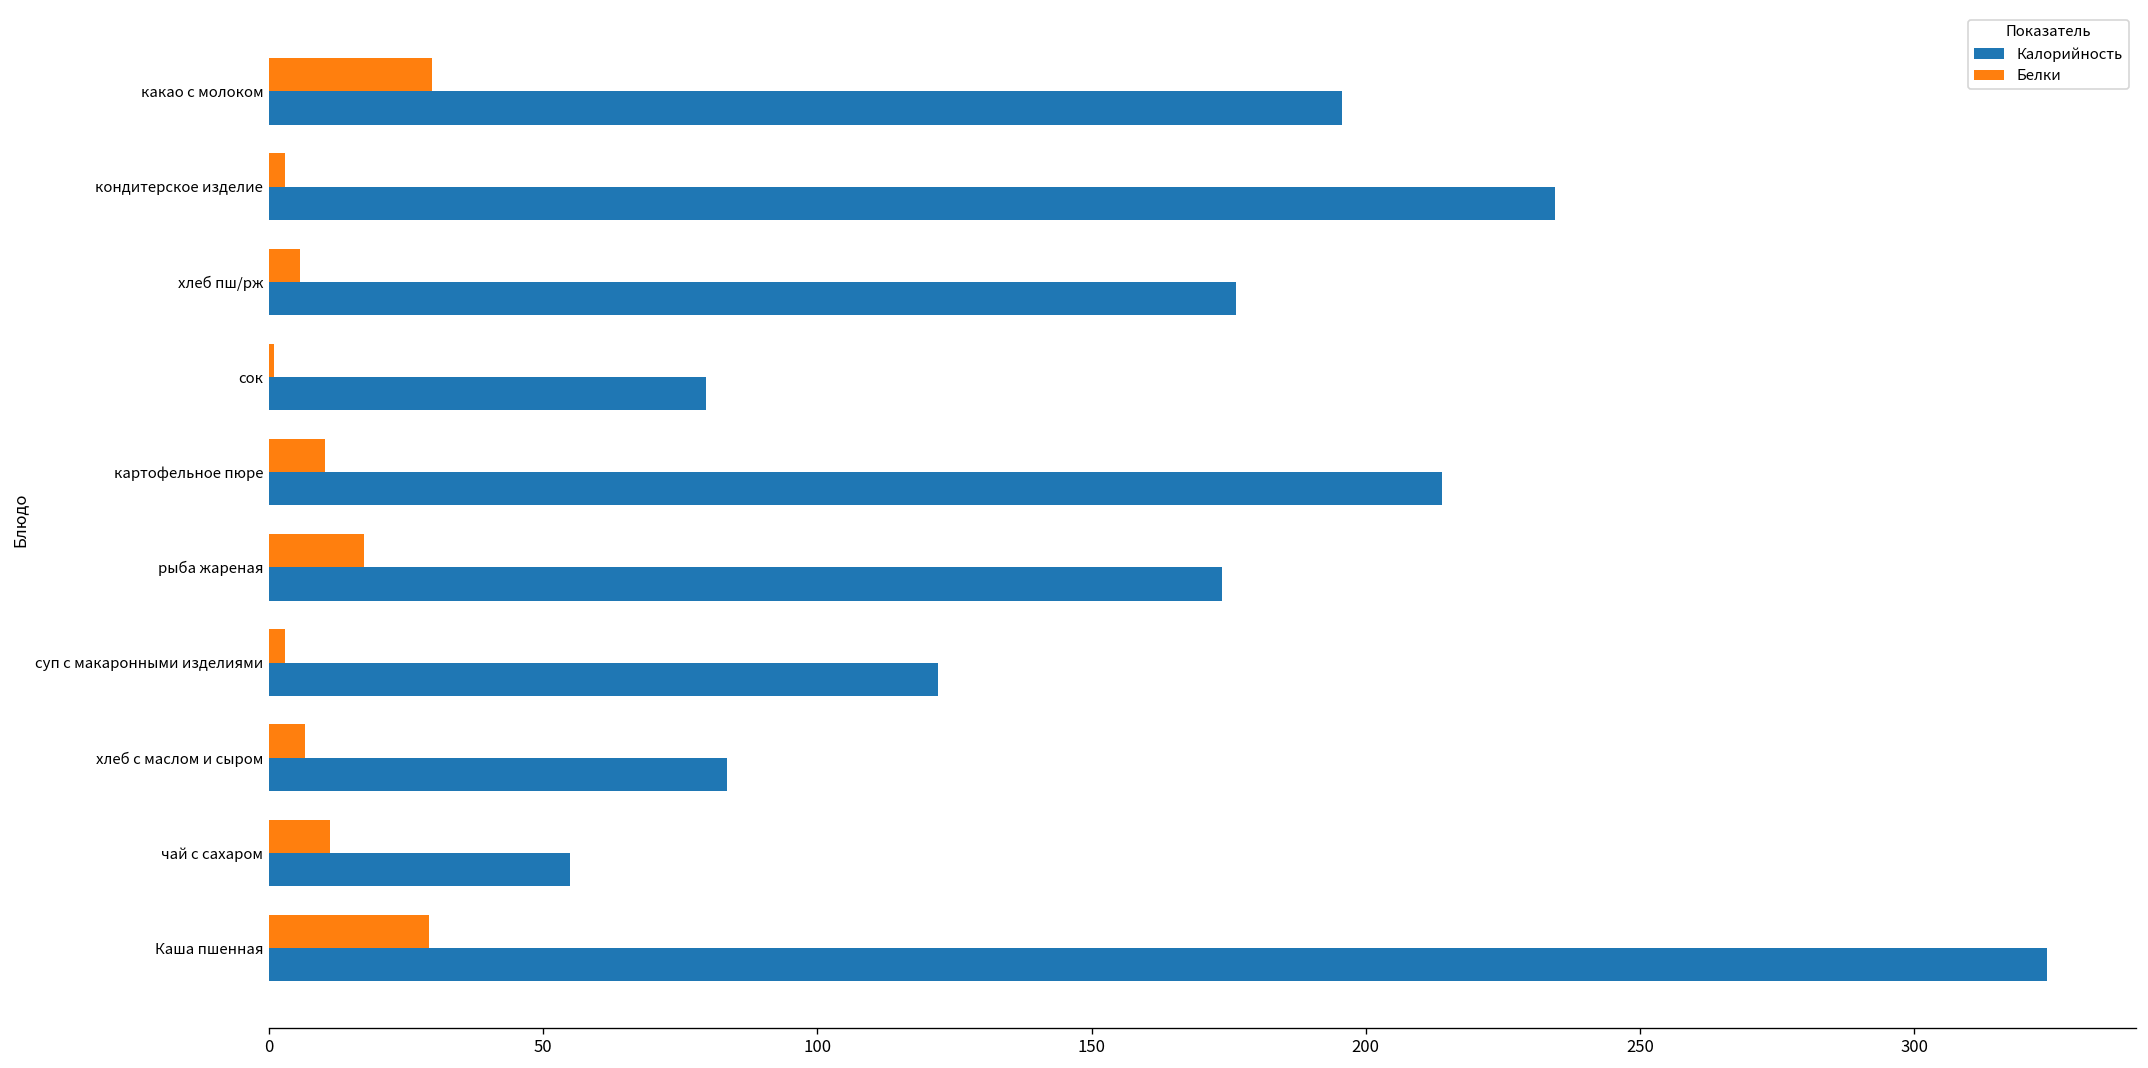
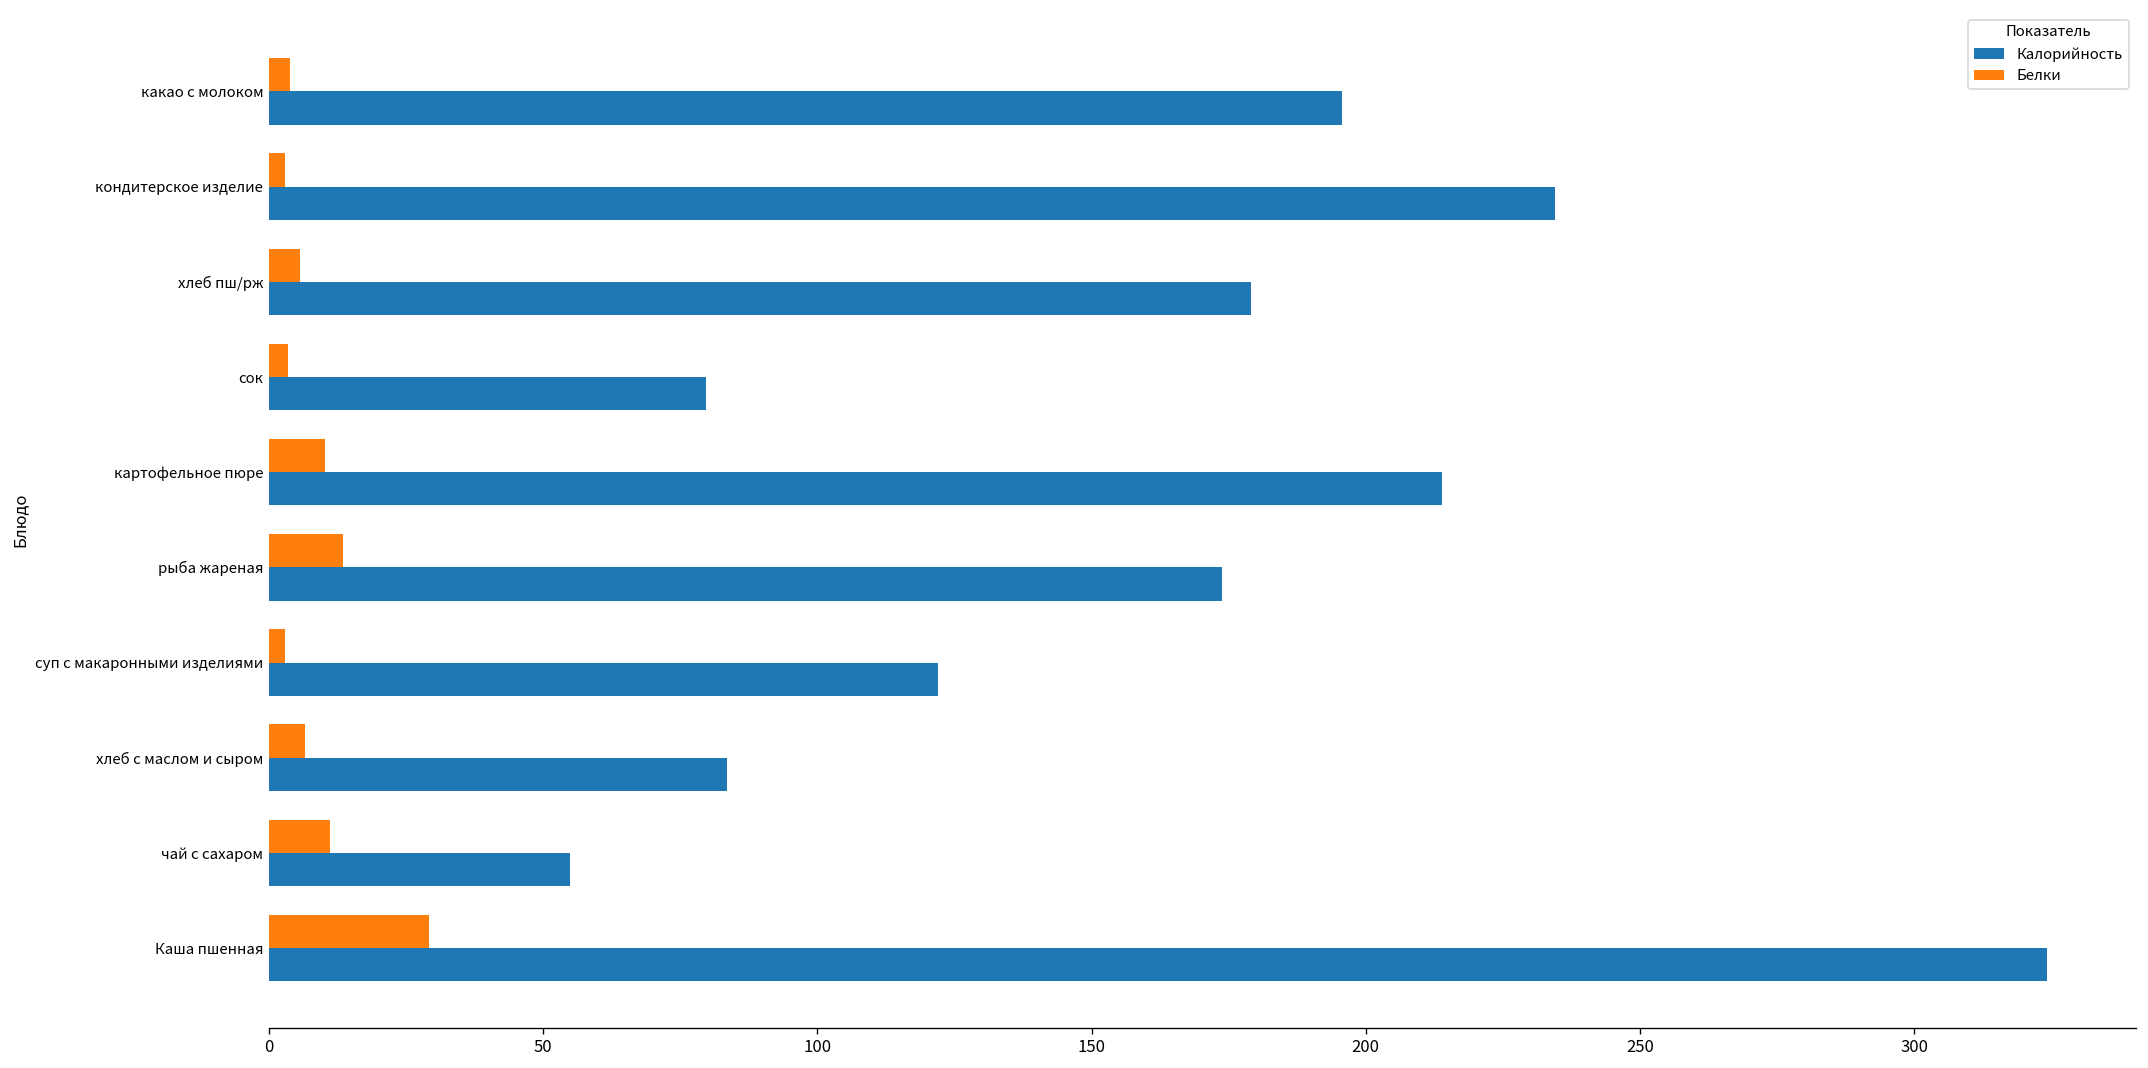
Белки, какао с молоком: 30 -> 4
Калорийность, хлеб пш/рж: 176 -> 179
Белки, сок: 1 -> 3
Белки, рыба жареная: 17 -> 14
